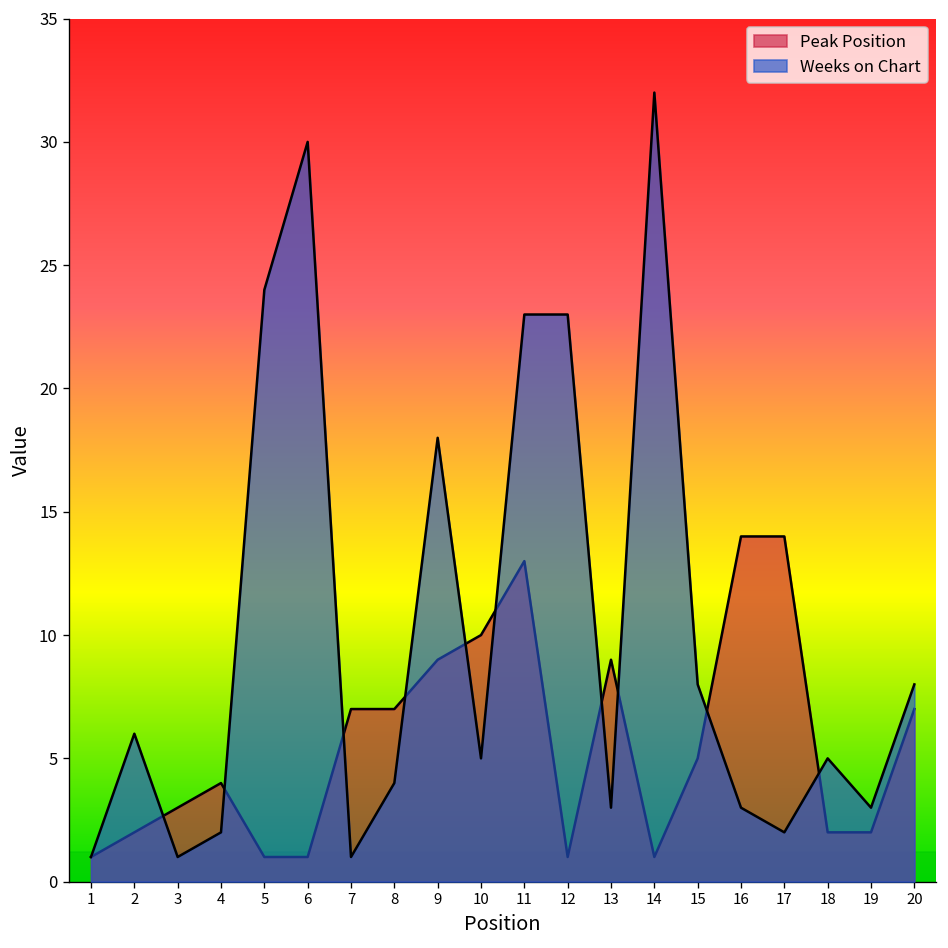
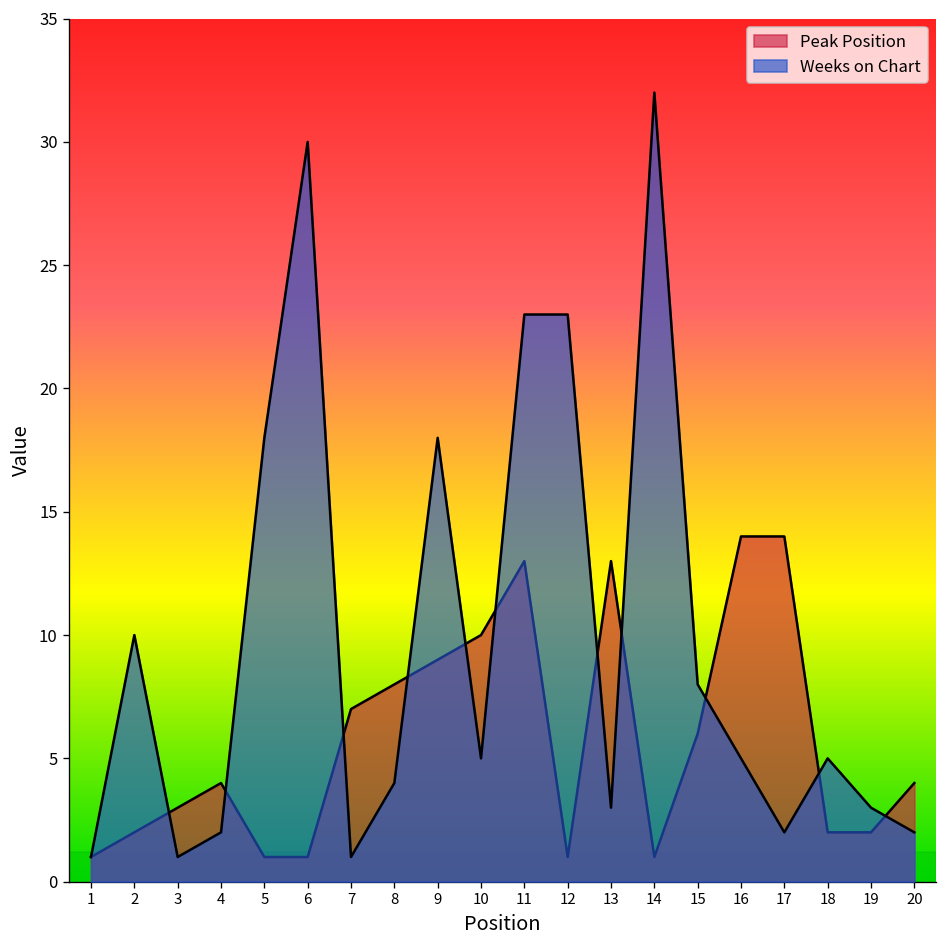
Weeks on Chart, 2: 6 -> 10
Weeks on Chart, 5: 24 -> 18
Peak Position, 8: 7 -> 8
Peak Position, 13: 9 -> 13
Peak Position, 15: 5 -> 6
Weeks on Chart, 16: 3 -> 5
Peak Position, 20: 7 -> 4
Weeks on Chart, 20: 8 -> 2
